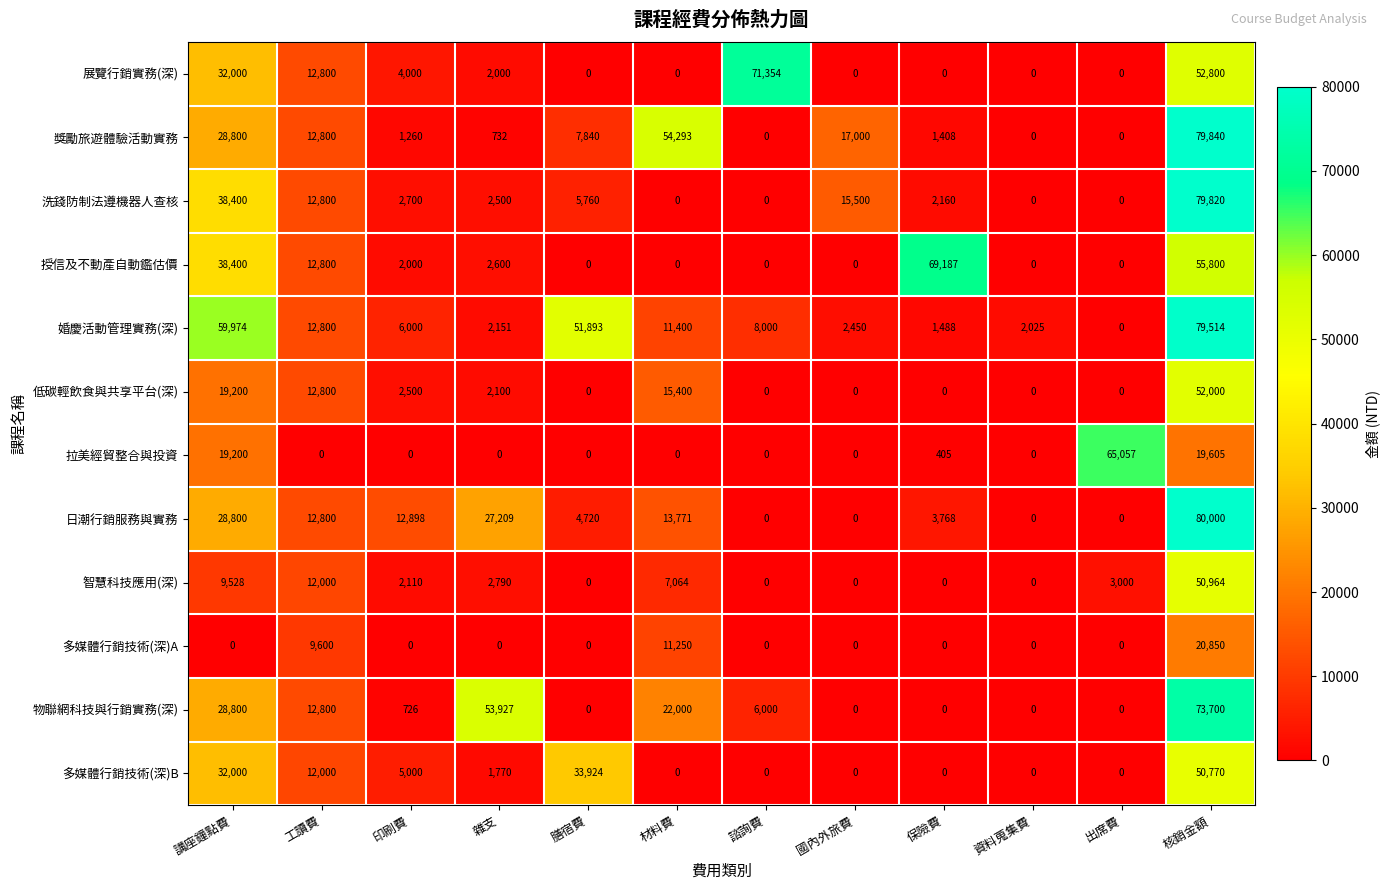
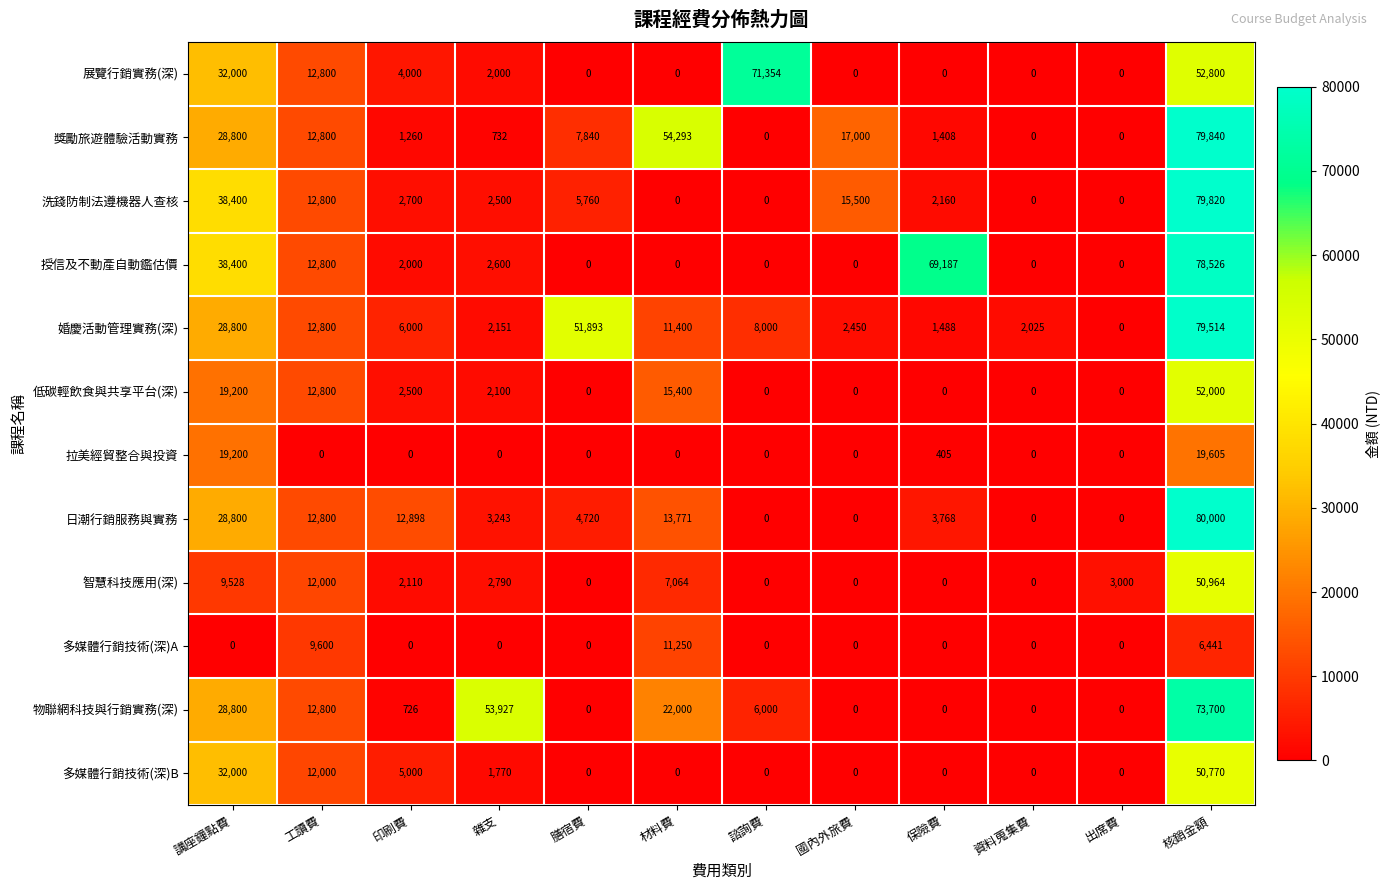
授信及不動產自動鑑估價, 核銷金額: 55,800 -> 78,526
婚慶活動管理實務(深), 講座鐘點費: 59,974 -> 28,800
拉美經貿整合與投資, 出席費: 65,057 -> 0
日潮行銷服務與實務, 雜支: 27,209 -> 3,243
多媒體行銷技術(深)A, 核銷金額: 20,850 -> 6,441
多媒體行銷技術(深)B, 膳宿費: 33,924 -> 0
